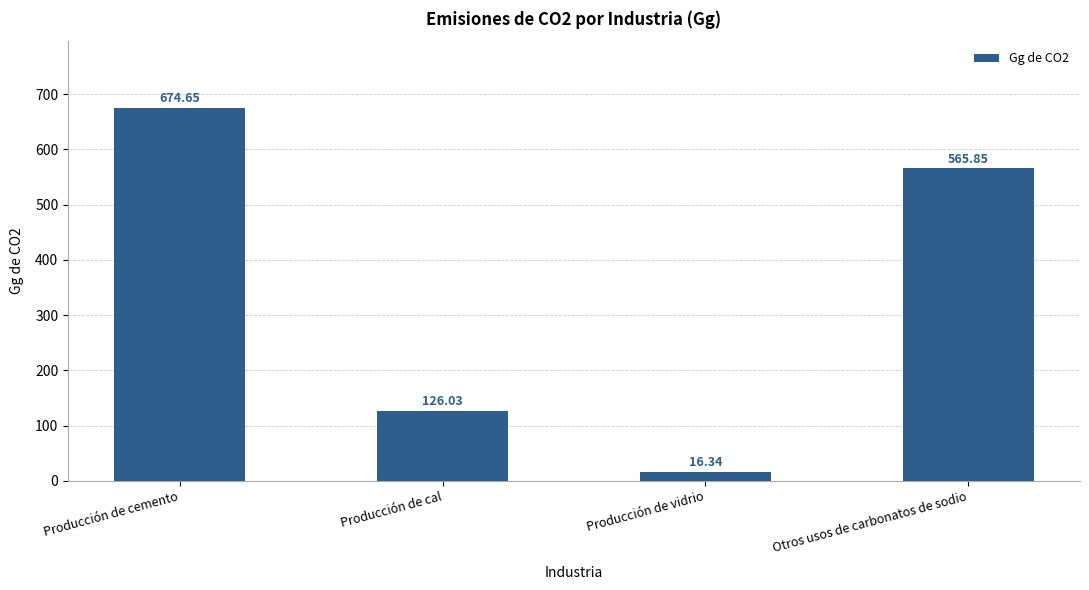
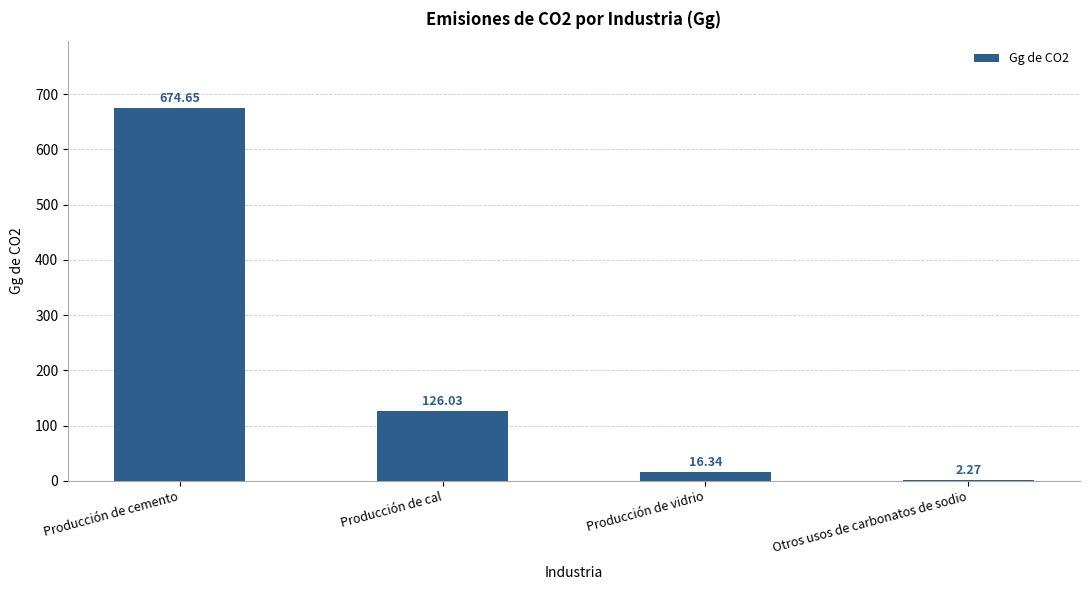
Otros usos de carbonatos de sodio: 565.85 -> 2.27
